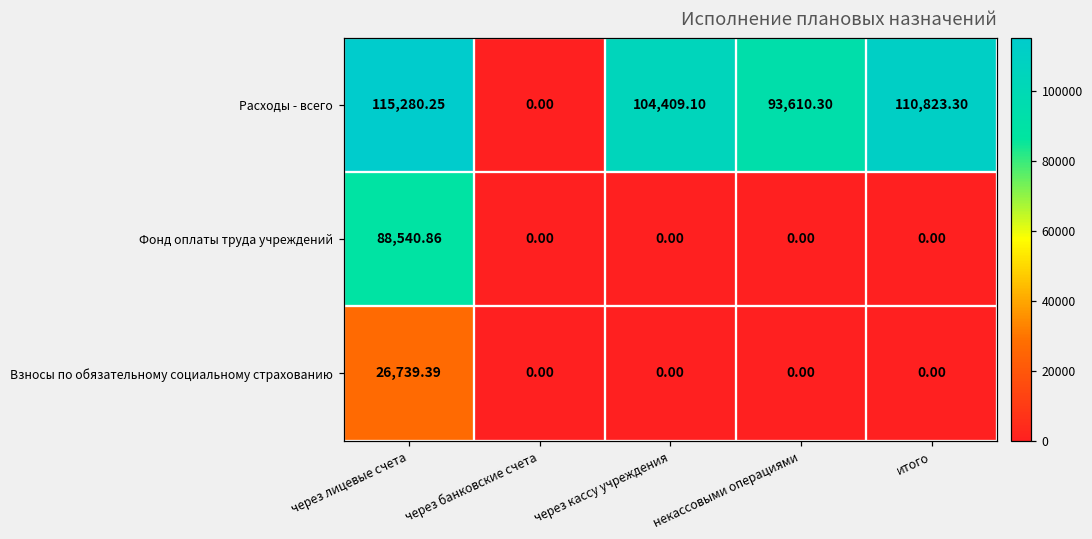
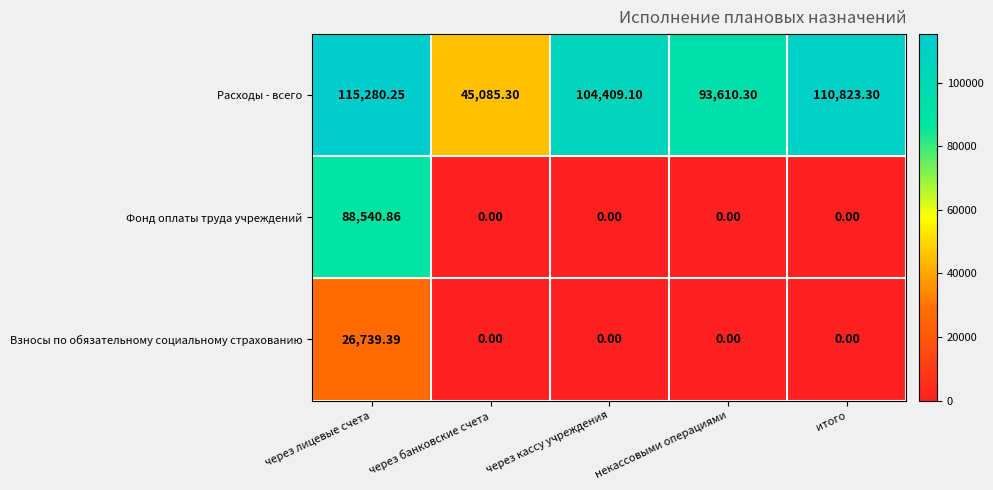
Расходы - всего, через банковские счета: 0.00 -> 45,085.30
